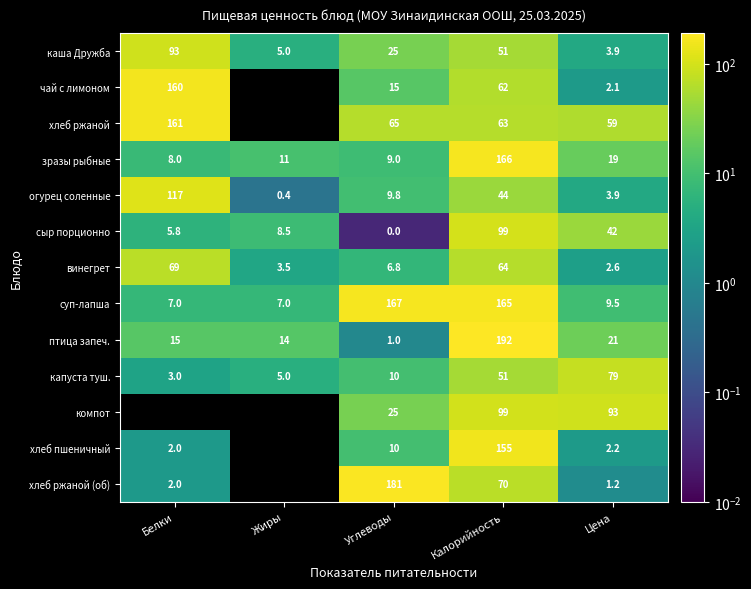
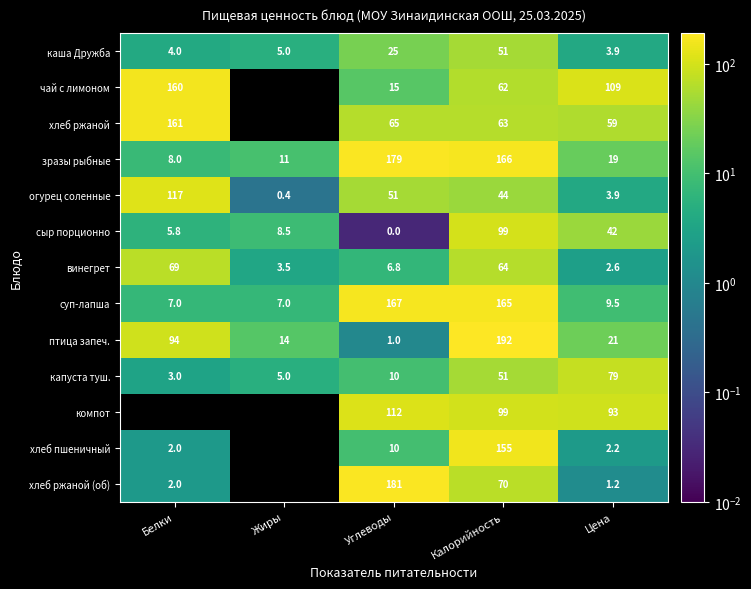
каша Дружба, Белки: 93 -> 4.0
чай с лимоном, Цена: 2.1 -> 109
зразы рыбные, Углеводы: 9.0 -> 179
огурец соленные, Углеводы: 9.8 -> 51
птица запеч., Белки: 15 -> 94
компот, Углеводы: 25 -> 112
